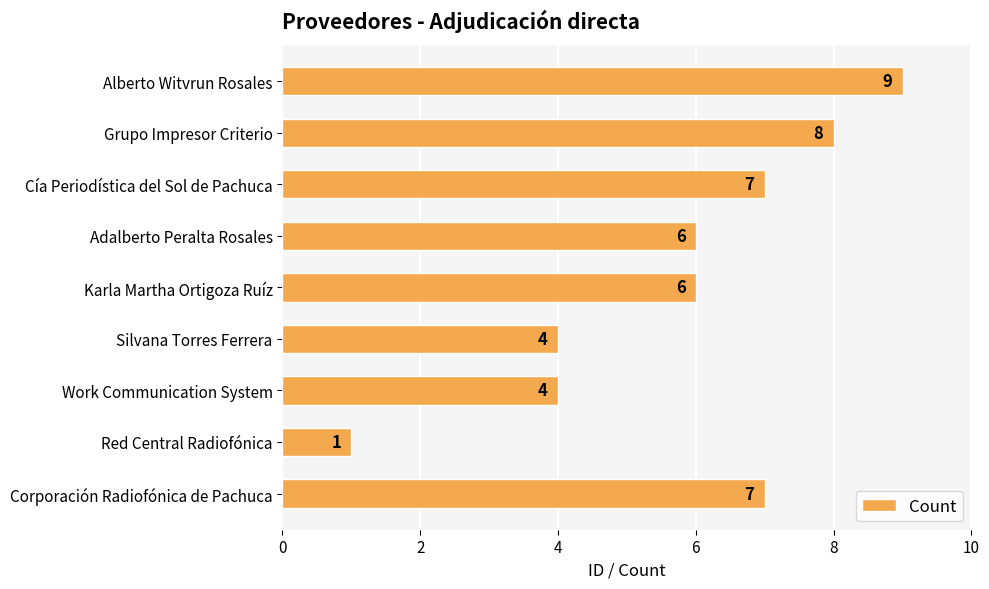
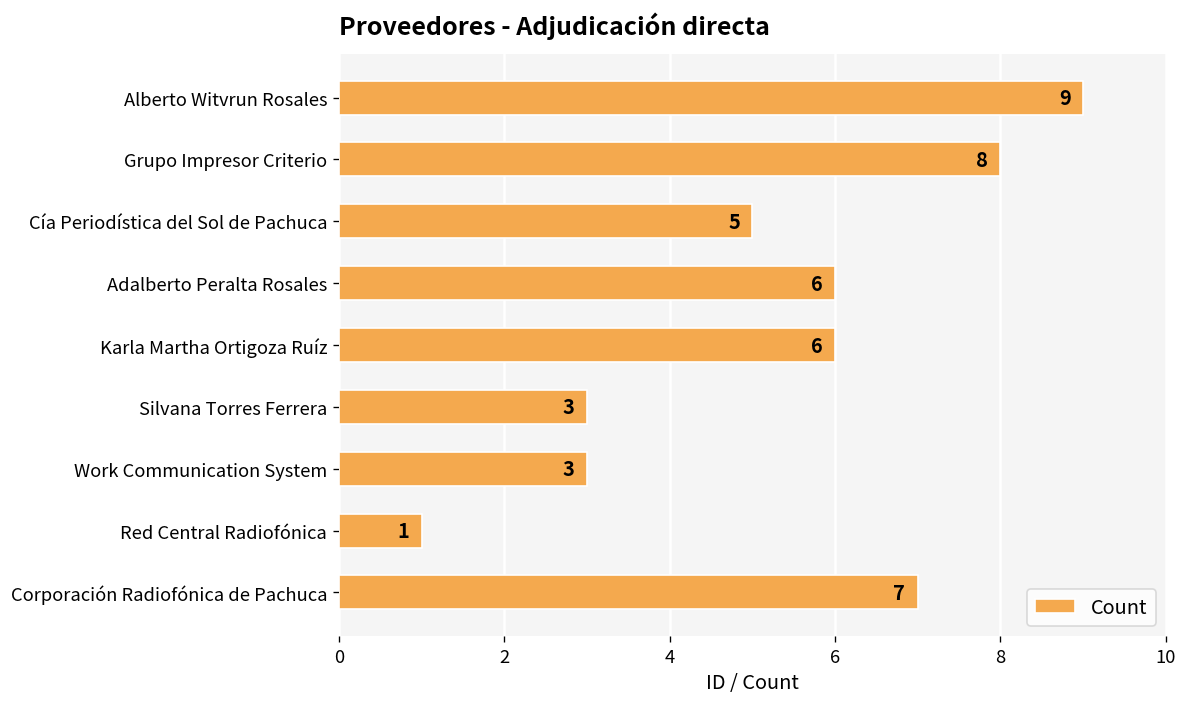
Cía Periodística del Sol de Pachuca: 7 -> 5
Silvana Torres Ferrera: 4 -> 3
Work Communication System: 4 -> 3
